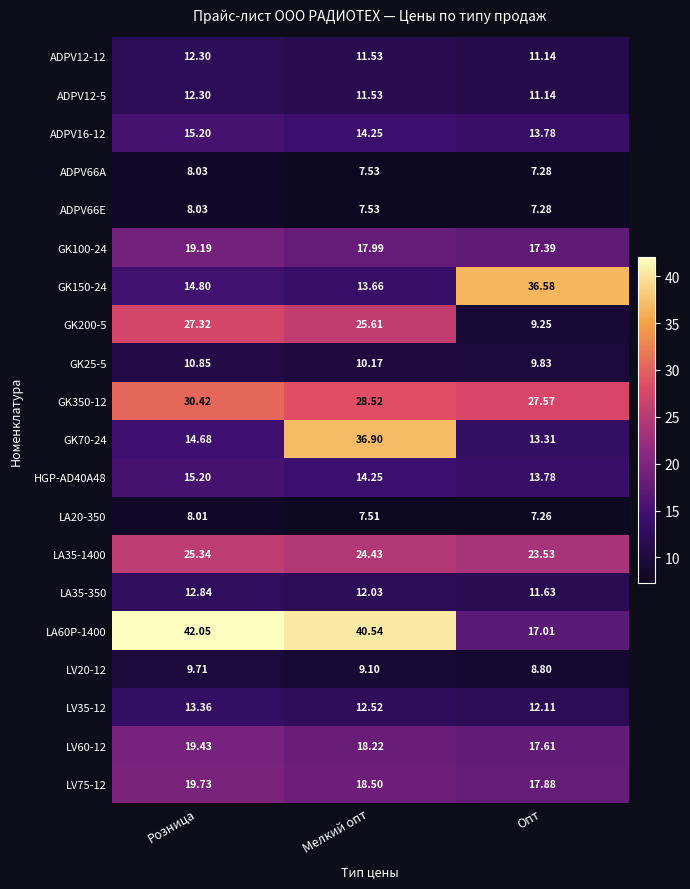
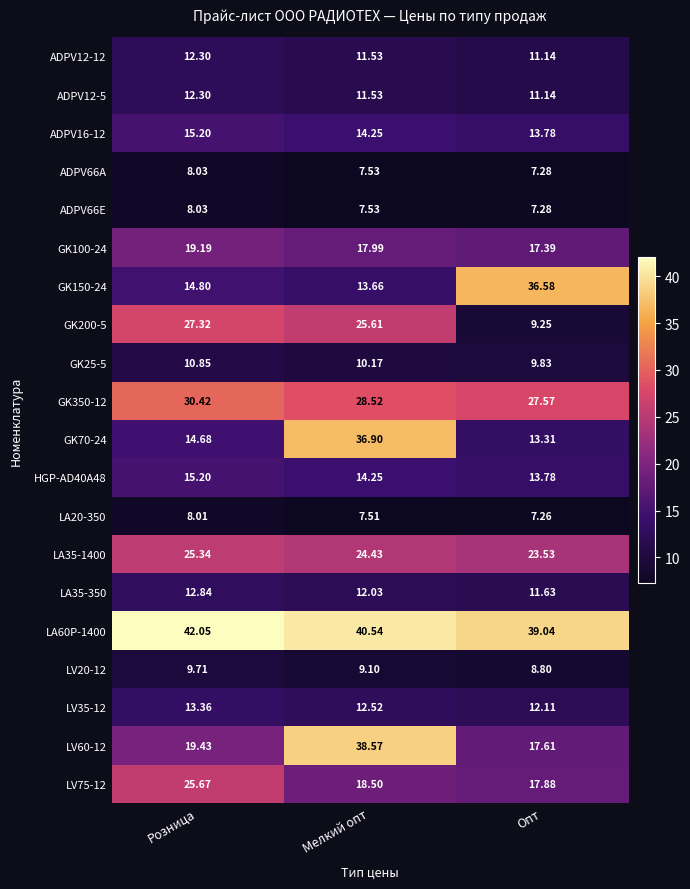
LA60P-1400, Опт: 17.01 -> 39.04
LV60-12, Мелкий опт: 18.22 -> 38.57
LV75-12, Розница: 19.73 -> 25.67
